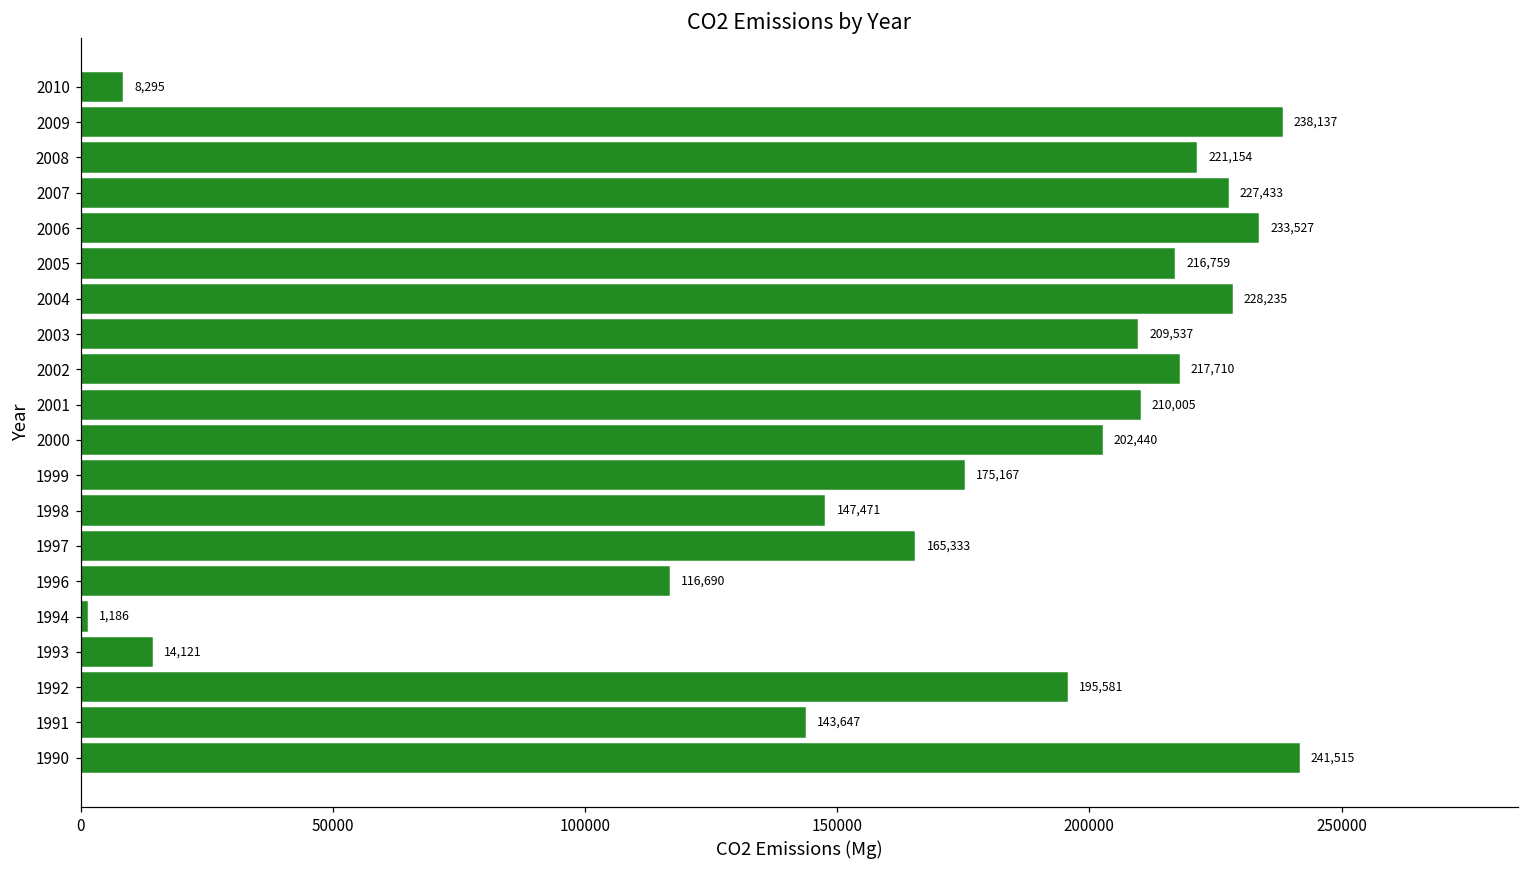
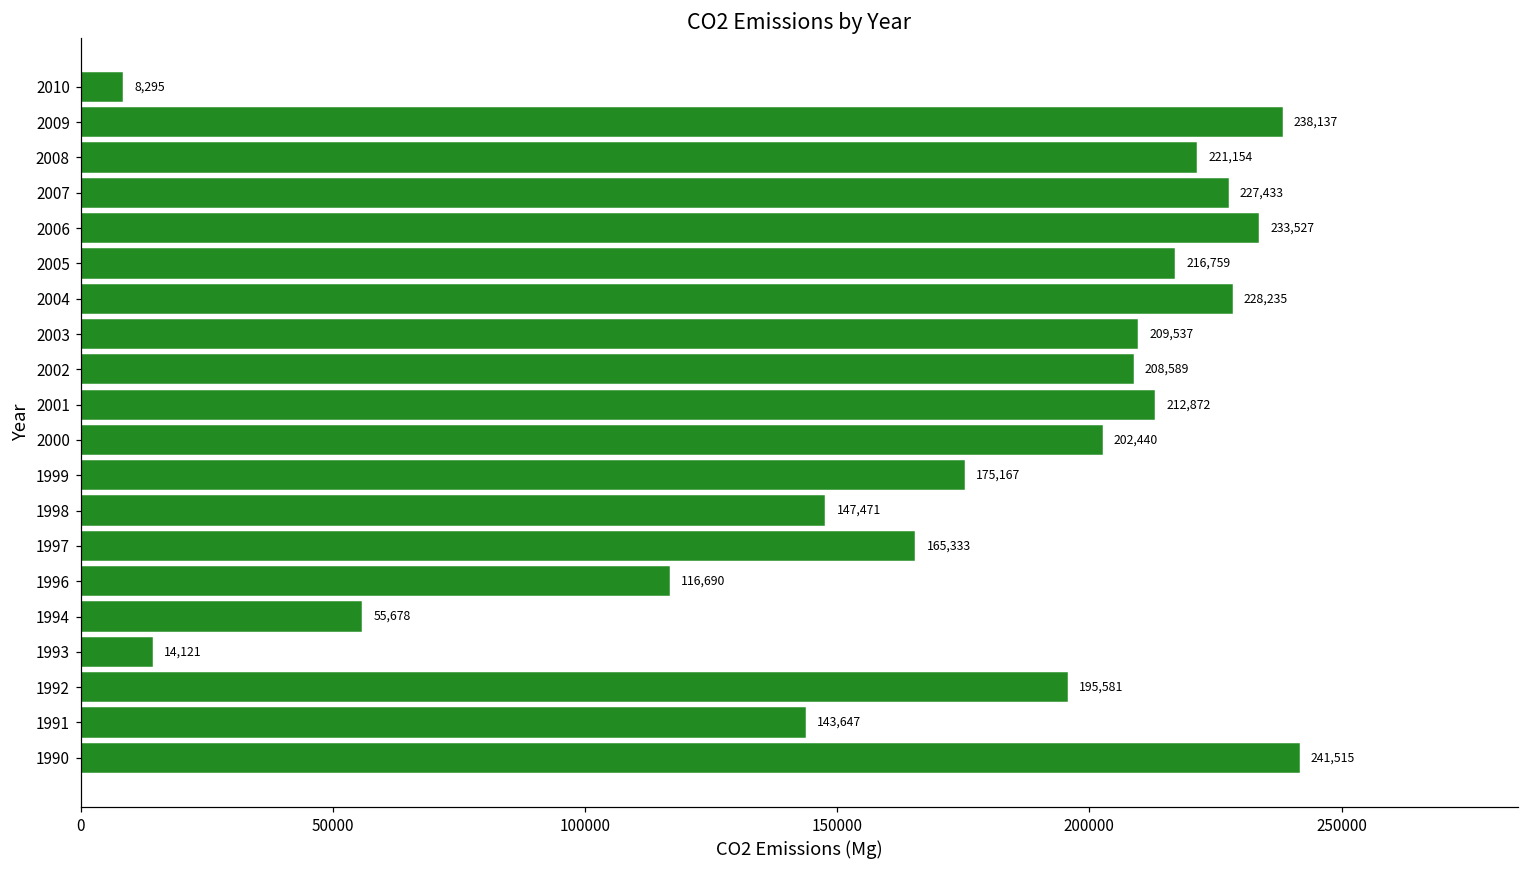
2002: 217,710 -> 208,589
2001: 210,005 -> 212,872
1994: 1,186 -> 55,678
